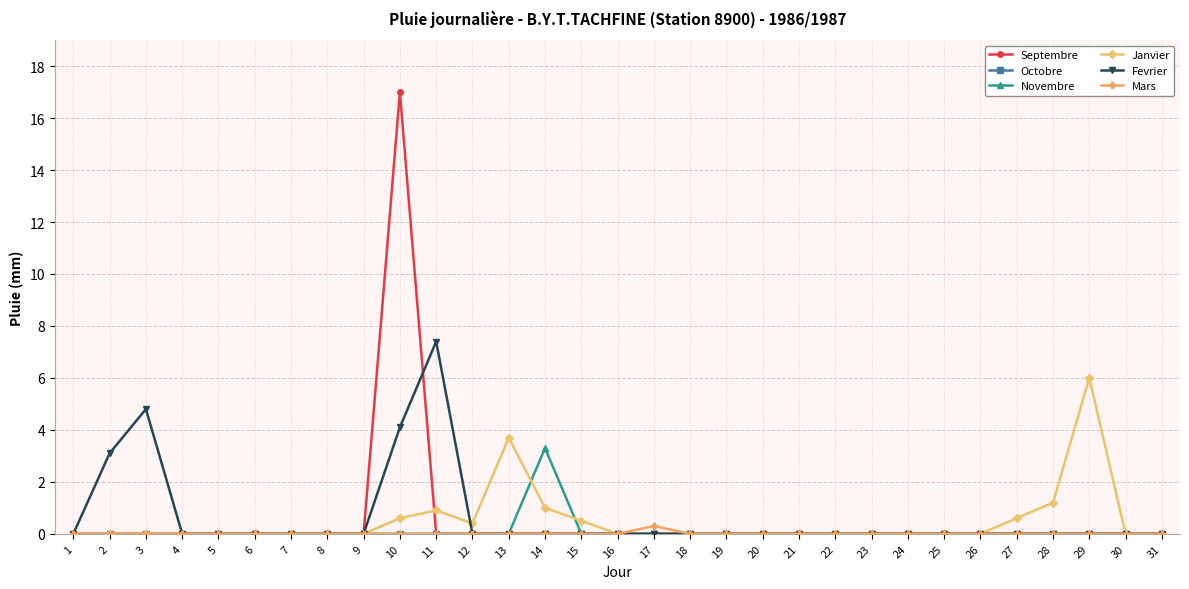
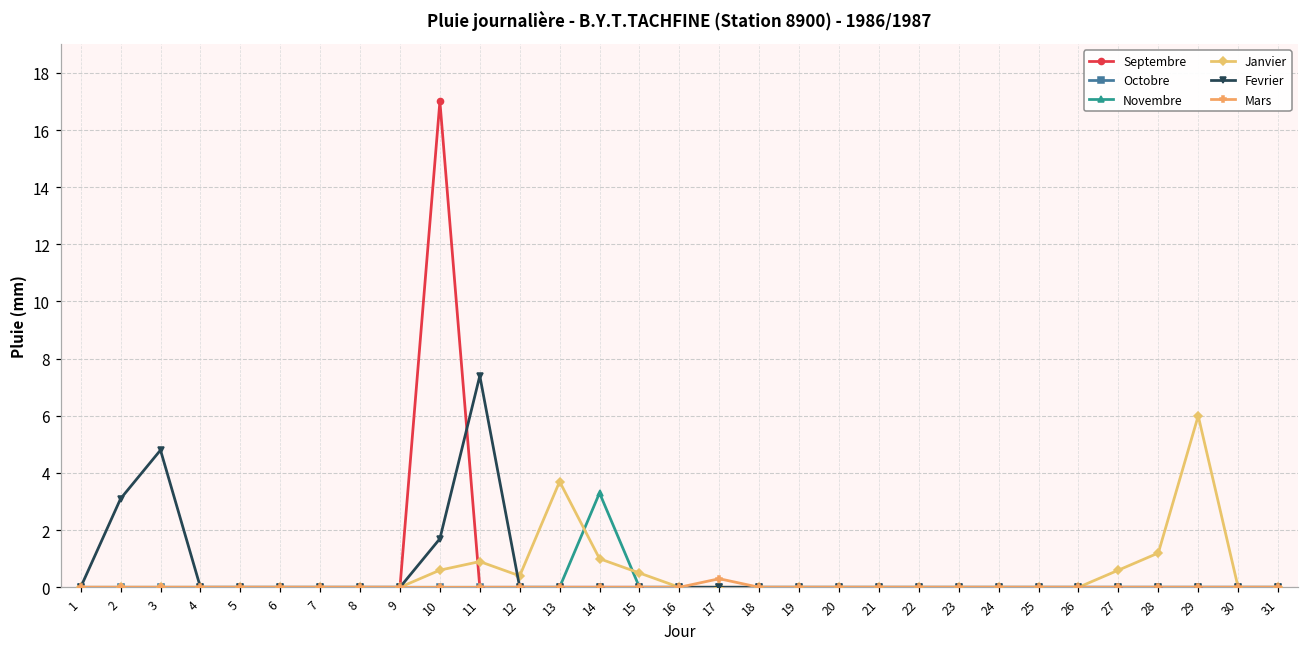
Fevrier, 10: 4.1 -> 1.7
